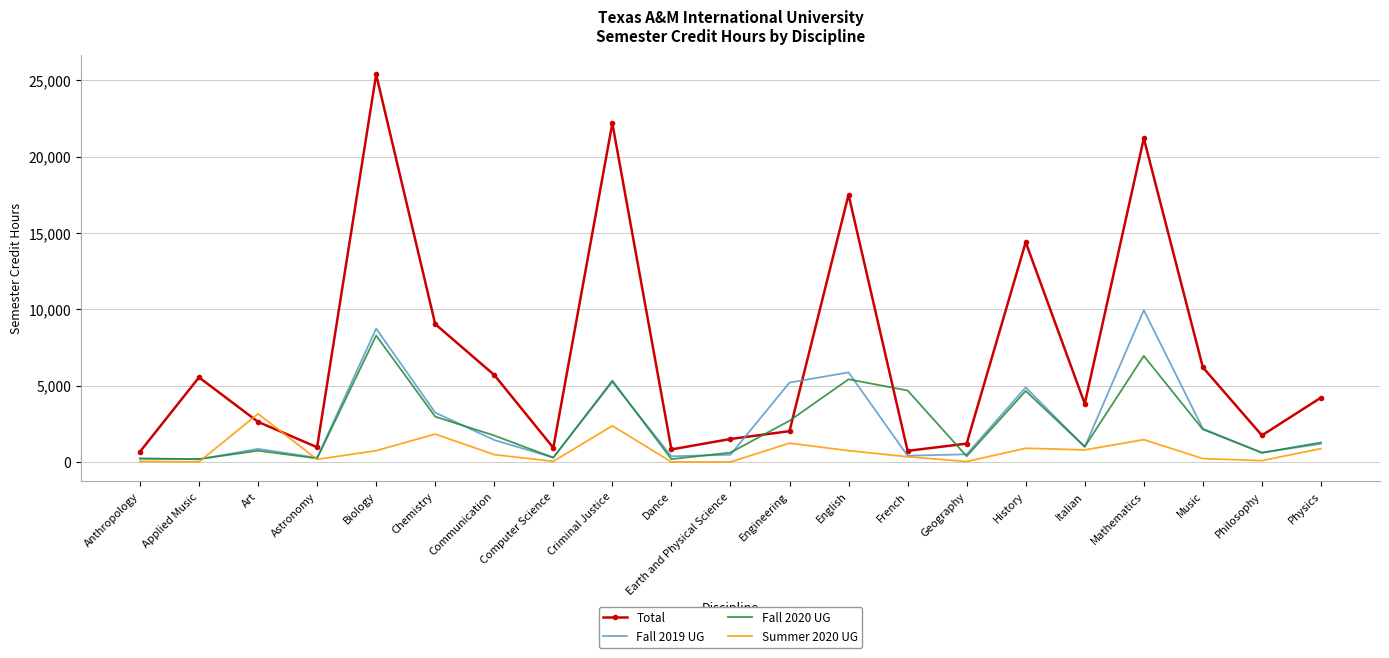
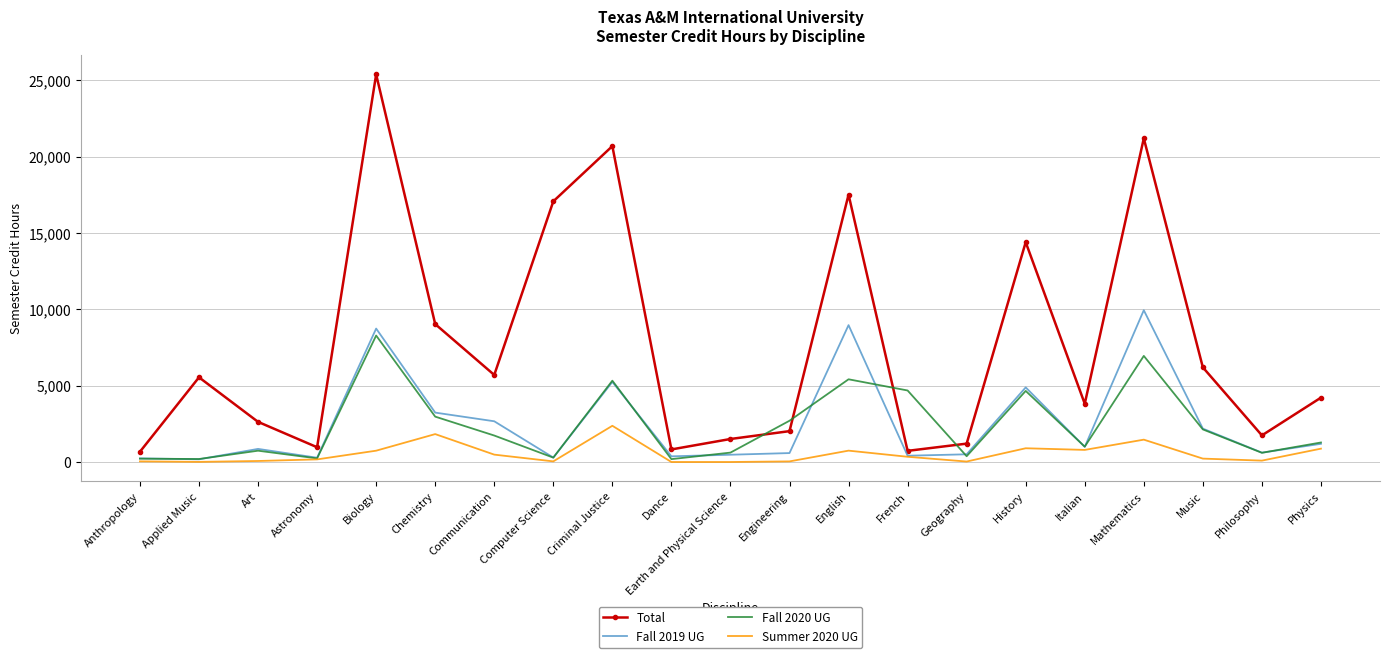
Summer 2020 UG, Art: 3,200 -> 100
Fall 2019 UG, Communication: 1,400 -> 2,700
Total, Computer Science: 900 -> 17,100
Total, Criminal Justice: 22,200 -> 20,700
Fall 2019 UG, Engineering: 5,200 -> 600
Summer 2020 UG, Engineering: 1,200 -> 0
Fall 2019 UG, English: 5,900 -> 9,000
